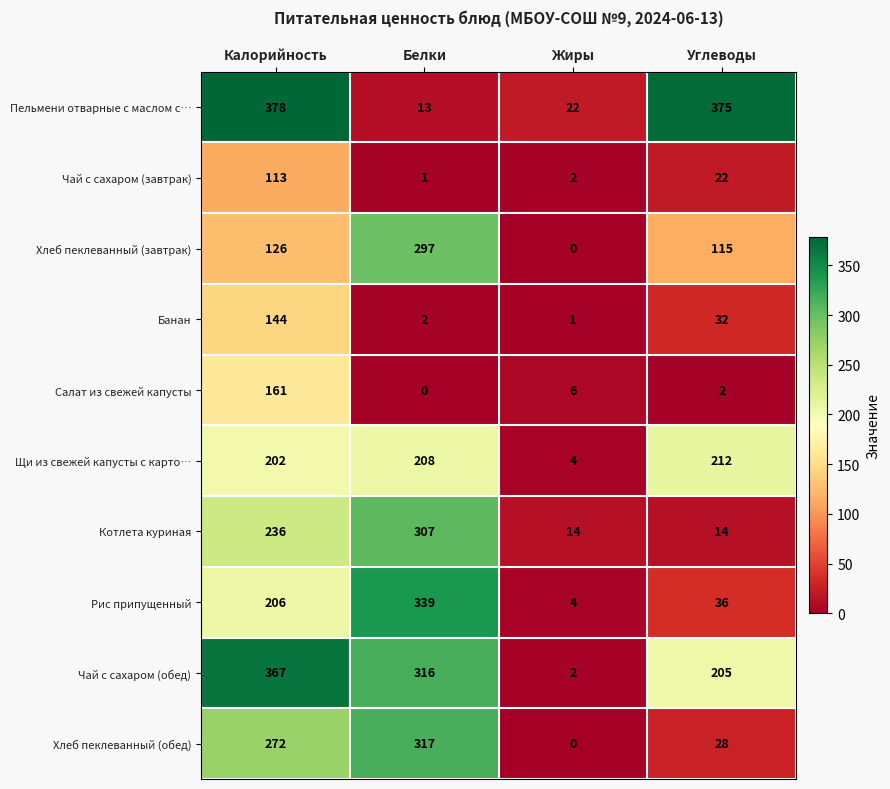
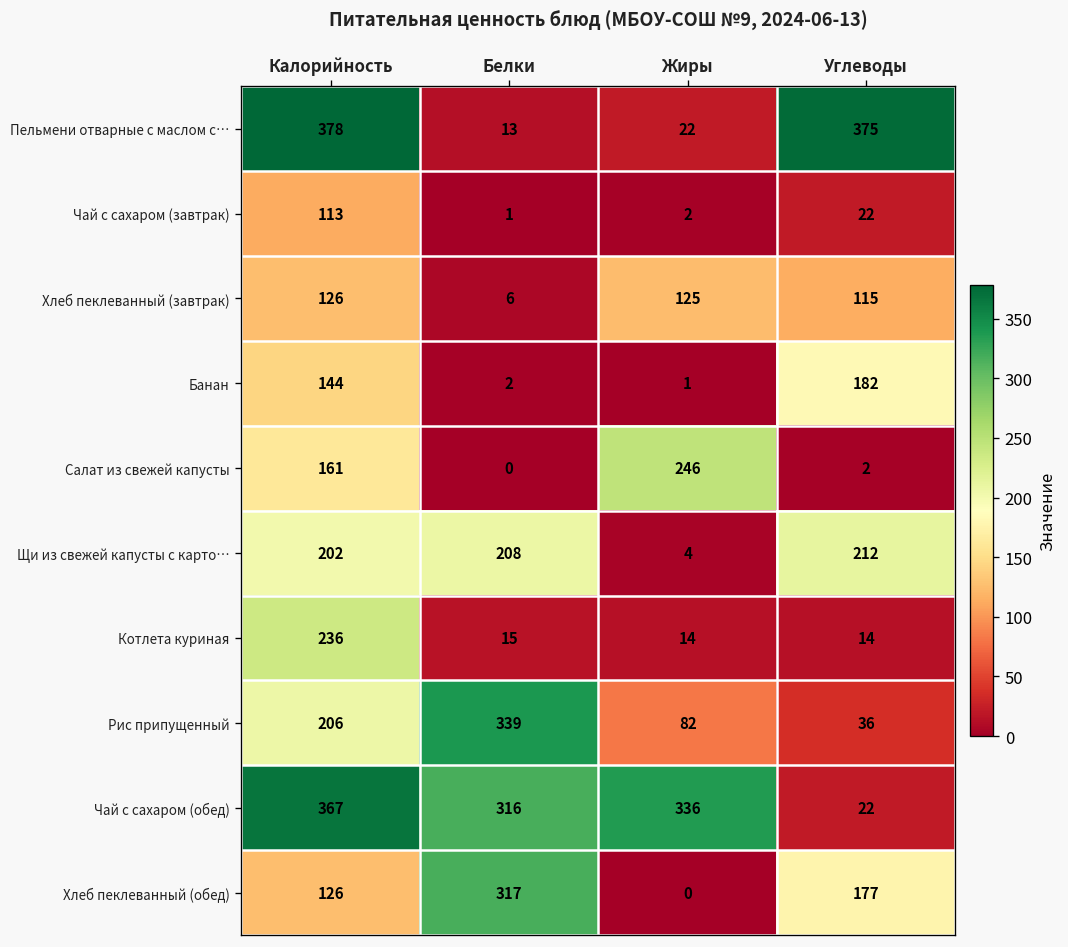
Хлеб пеклеванный (завтрак), Белки: 297 -> 6
Хлеб пеклеванный (завтрак), Жиры: 0 -> 125
Банан, Углеводы: 32 -> 182
Салат из свежей капусты, Жиры: 6 -> 246
Котлета куриная, Белки: 307 -> 15
Рис припущенный, Жиры: 4 -> 82
Чай с сахаром (обед), Жиры: 2 -> 336
Чай с сахаром (обед), Углеводы: 205 -> 22
Хлеб пеклеванный (обед), Калорийность: 272 -> 126
Хлеб пеклеванный (обед), Углеводы: 28 -> 177
